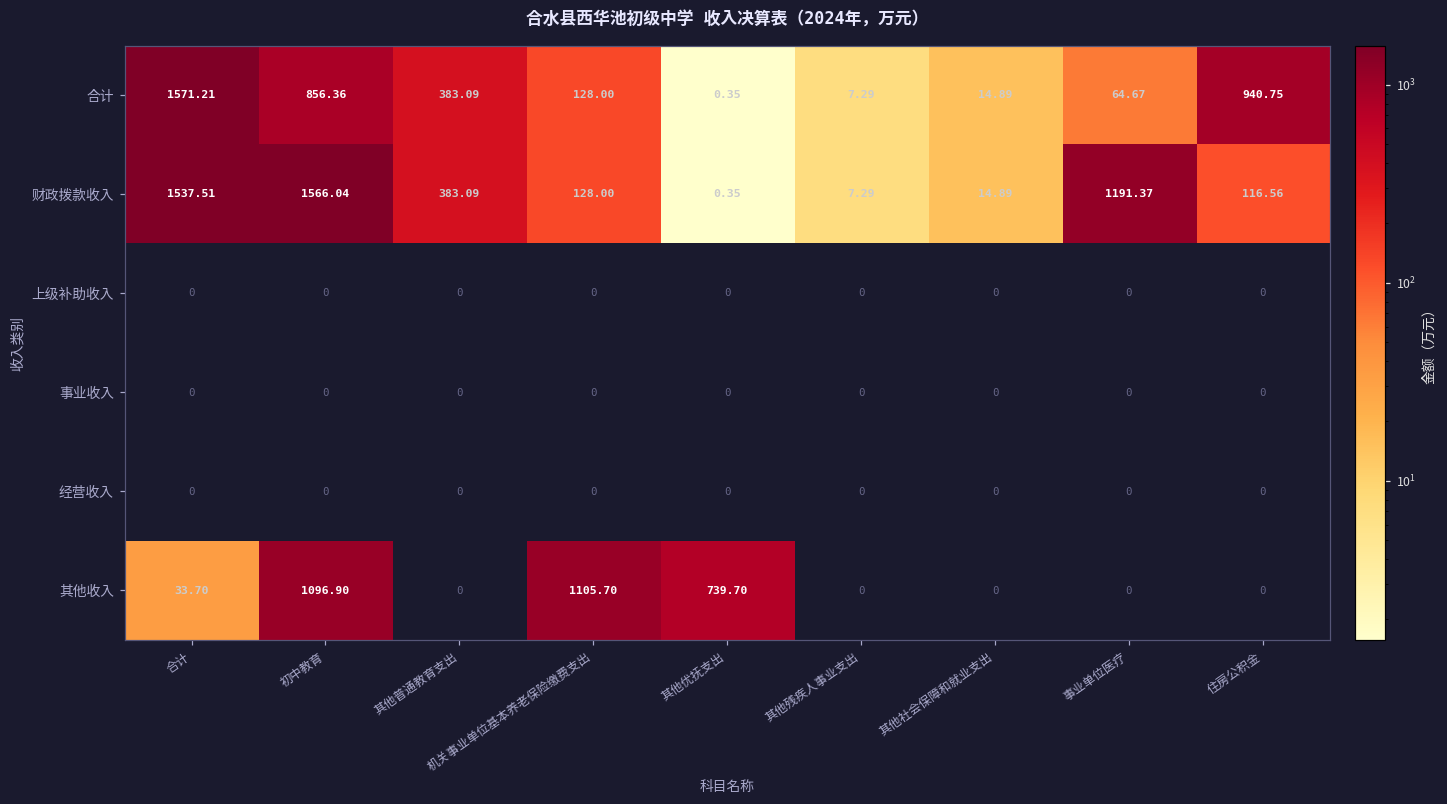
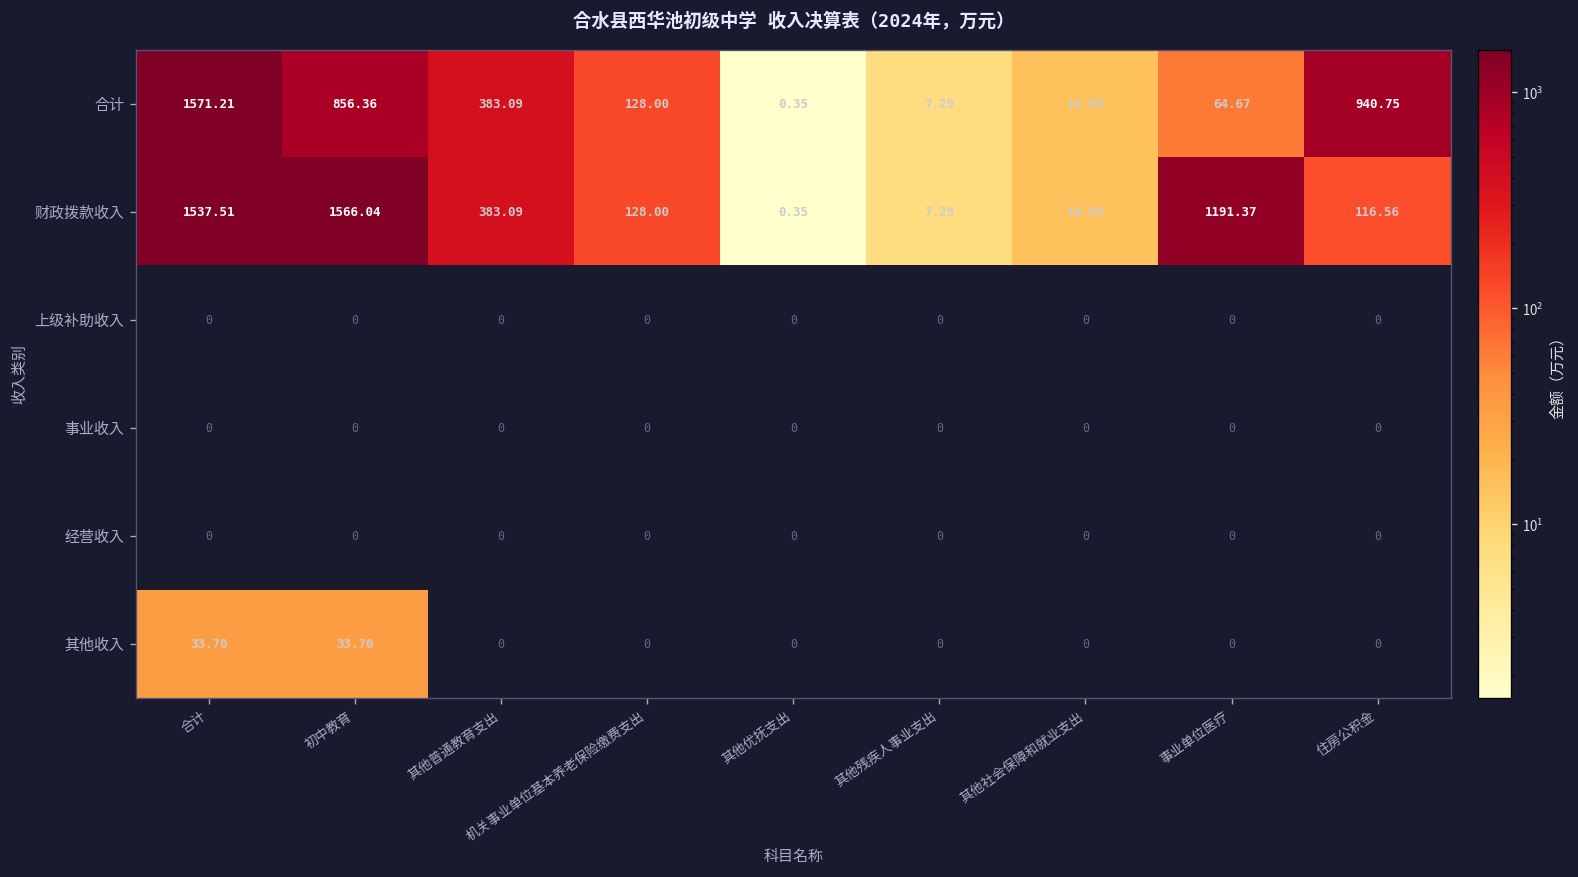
其他收入, 初中教育: 1096.90 -> 33.70
其他收入, 机关事业单位基本养老保险缴费支出: 1105.70 -> 0
其他收入, 其他优抚支出: 739.70 -> 0
